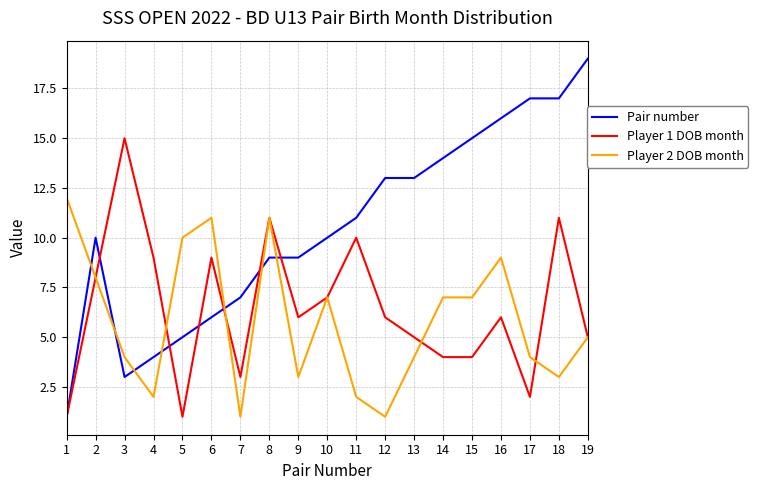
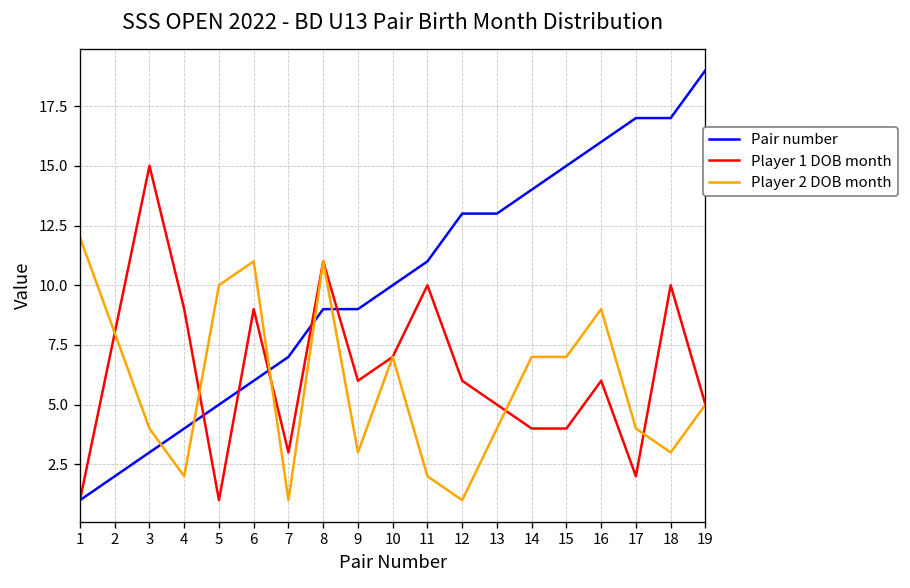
Pair number, 2: 10 -> 2
Player 1 DOB month, 18: 11 -> 10
